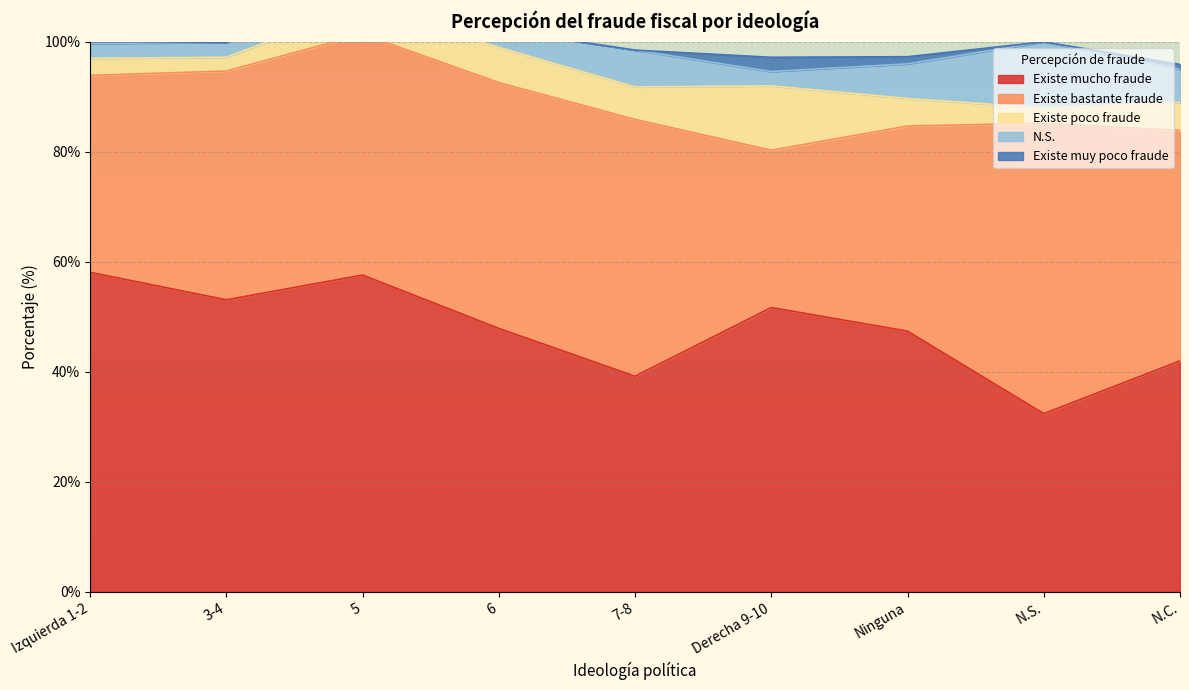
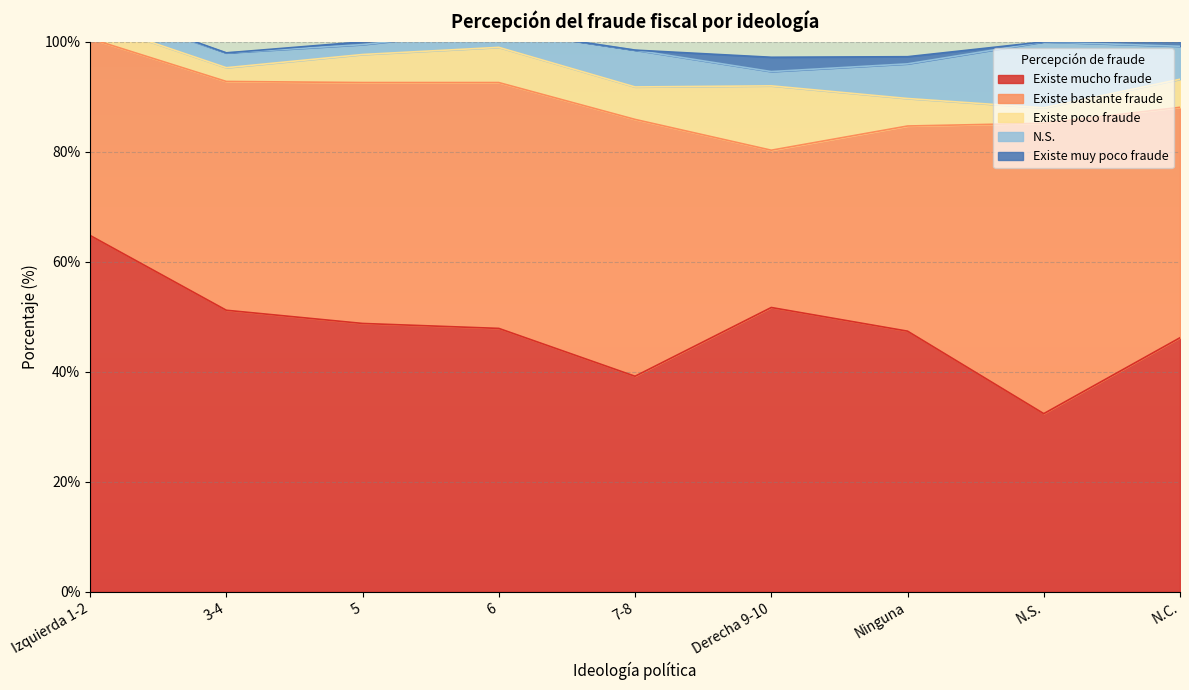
Existe mucho fraude, Izquierda 1-2: 58% -> 65%
Existe mucho fraude, 3-4: 53% -> 51%
Existe mucho fraude, 5: 58% -> 49%
Existe mucho fraude, N.C.: 42% -> 46%
